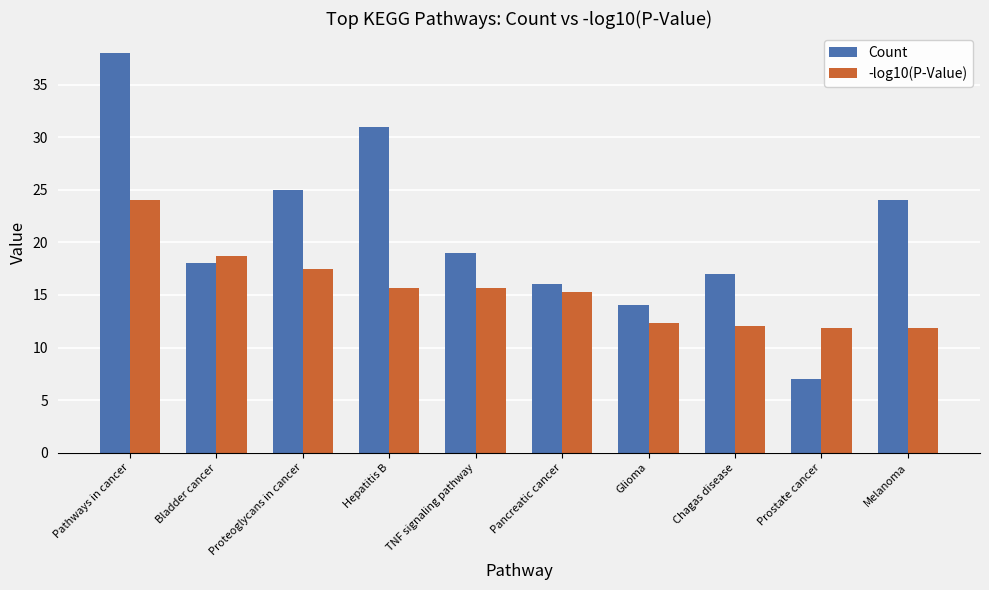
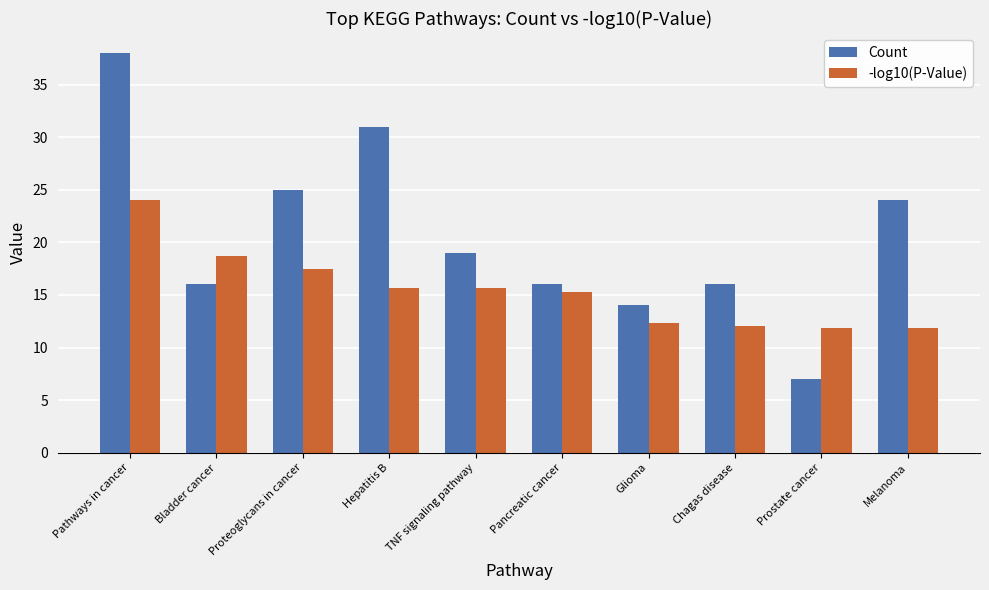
Count, Bladder cancer: 18 -> 16
Count, Chagas disease: 17 -> 16
